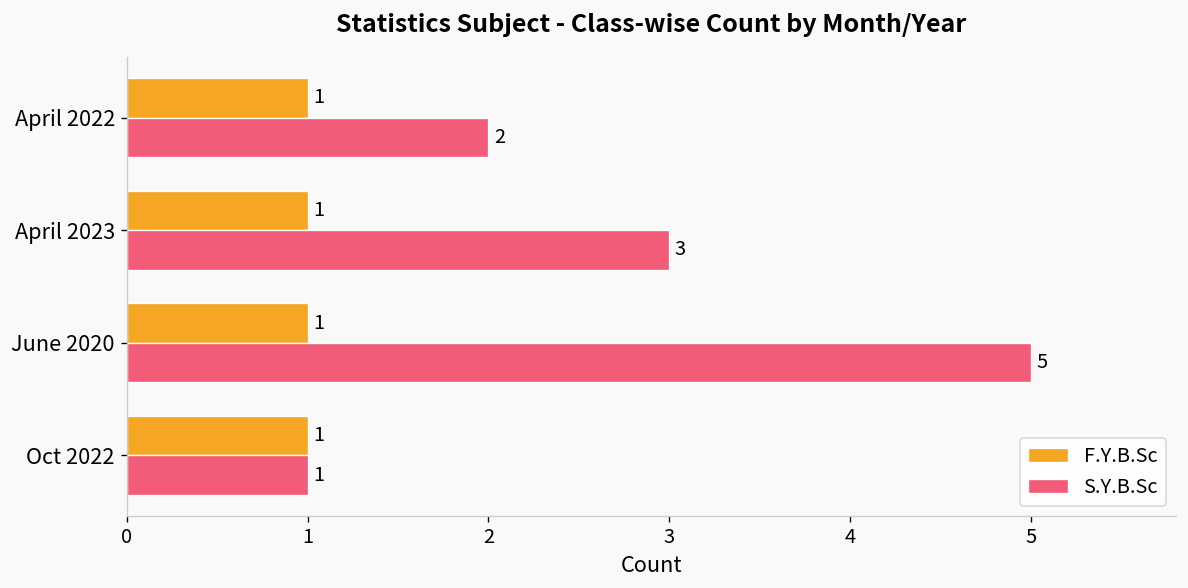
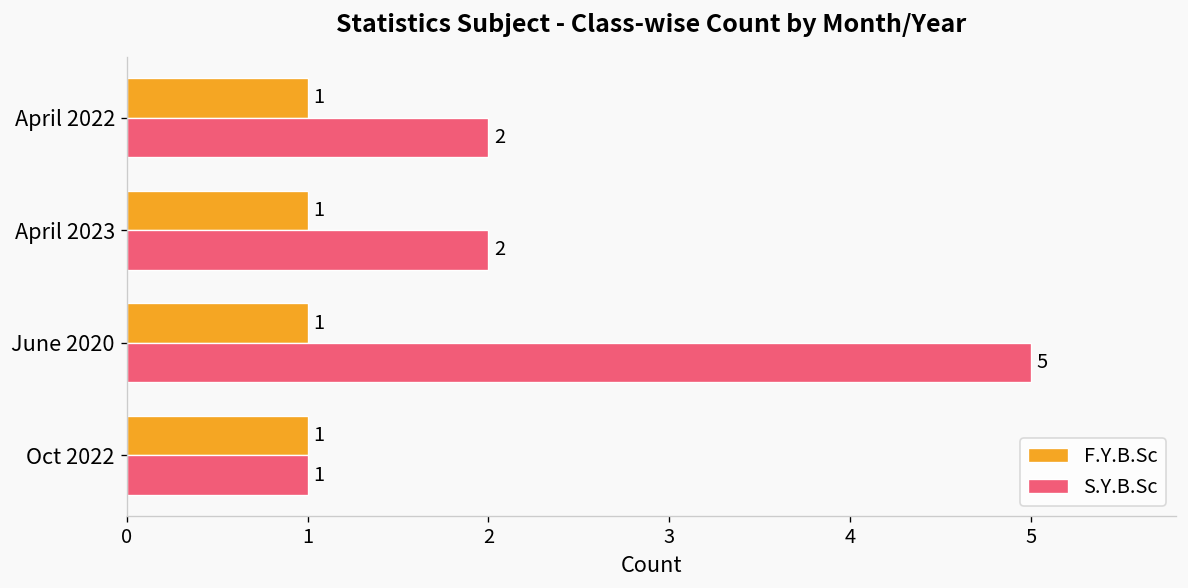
S.Y.B.Sc, April 2023: 3 -> 2
